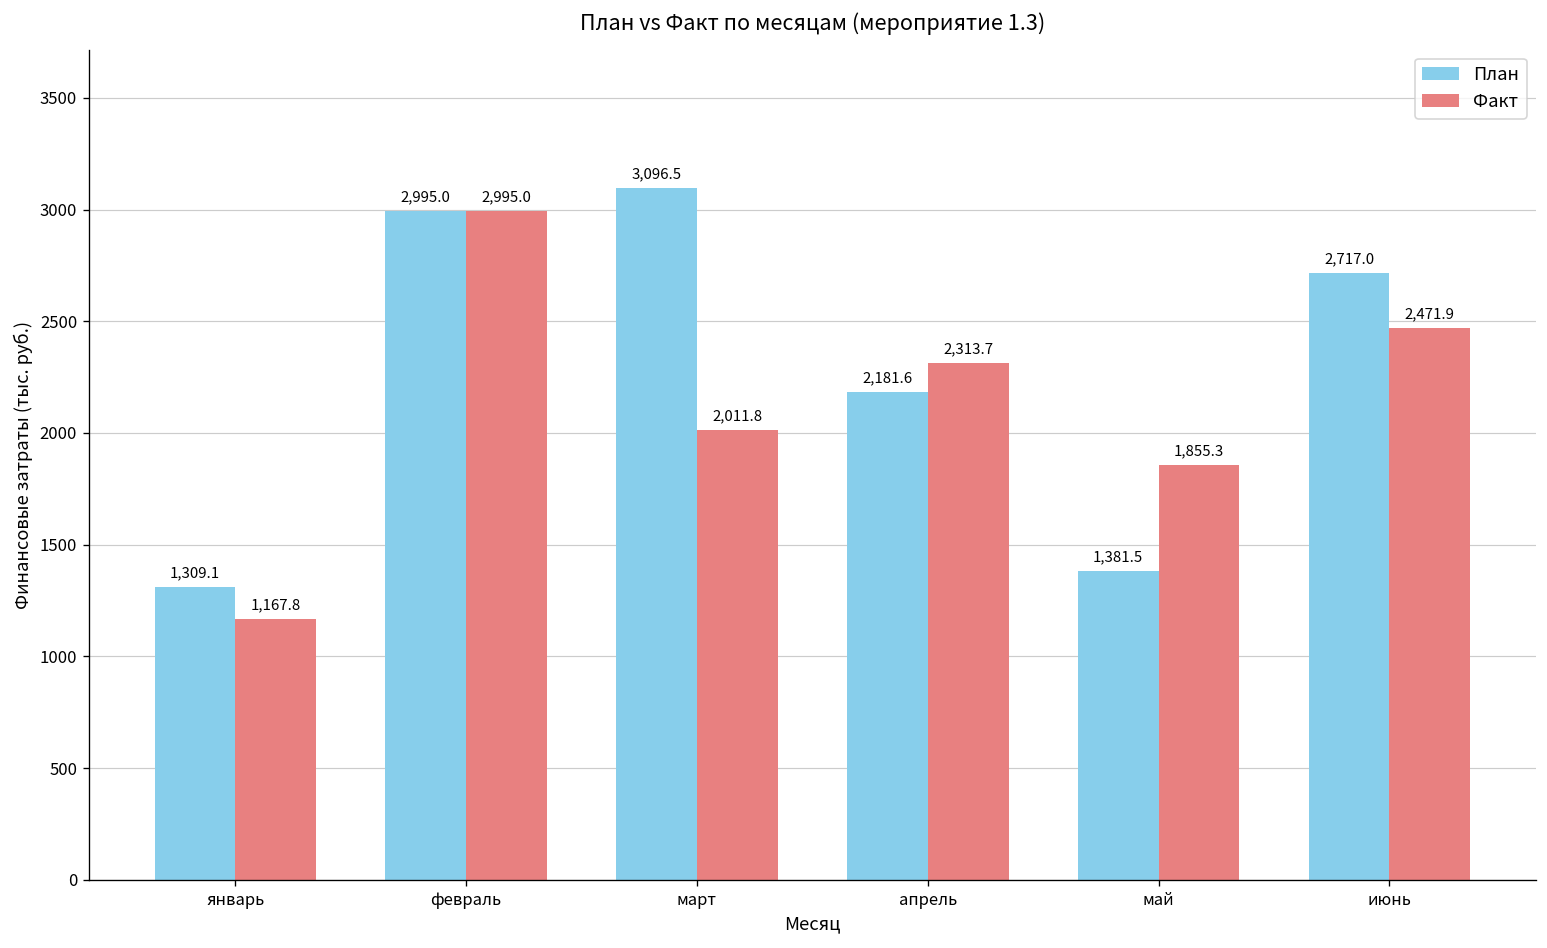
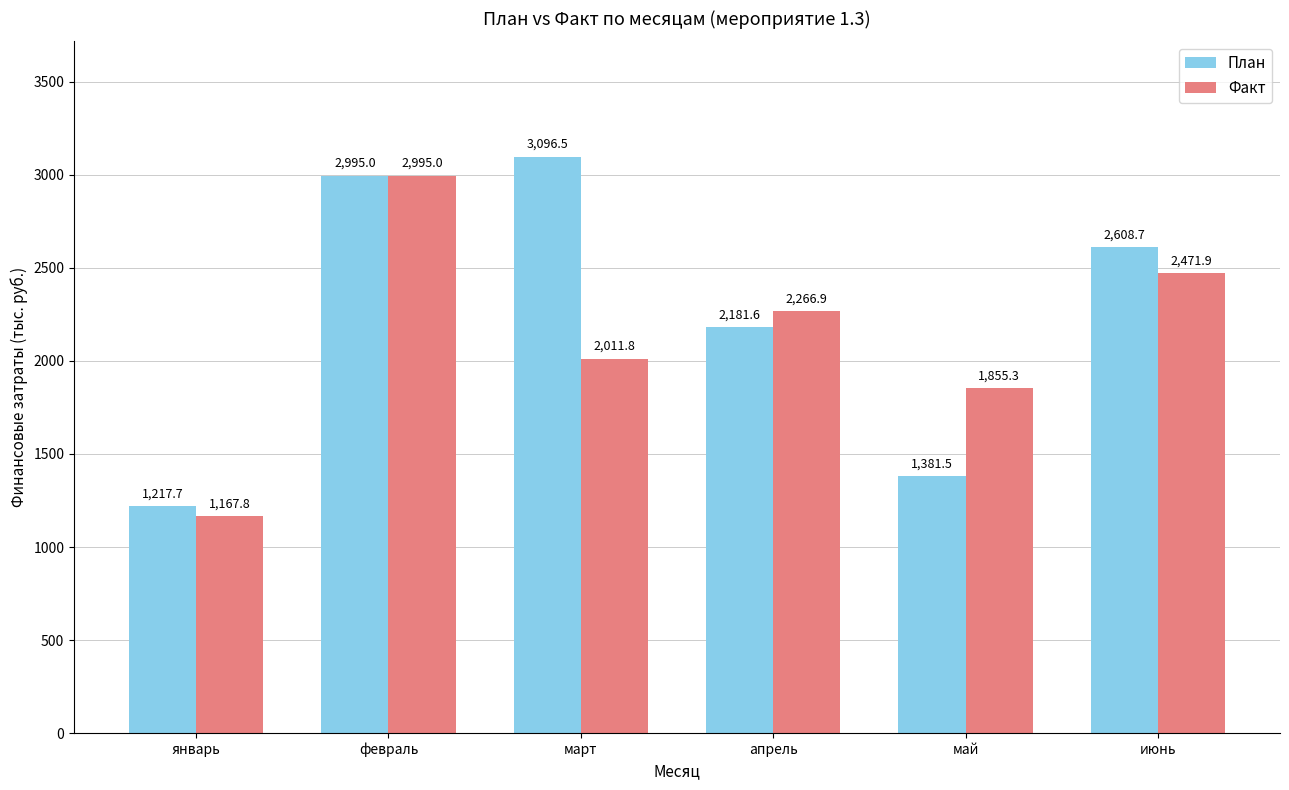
План, январь: 1,309.1 -> 1,217.7
Факт, апрель: 2,313.7 -> 2,266.9
План, июнь: 2,717.0 -> 2,608.7
